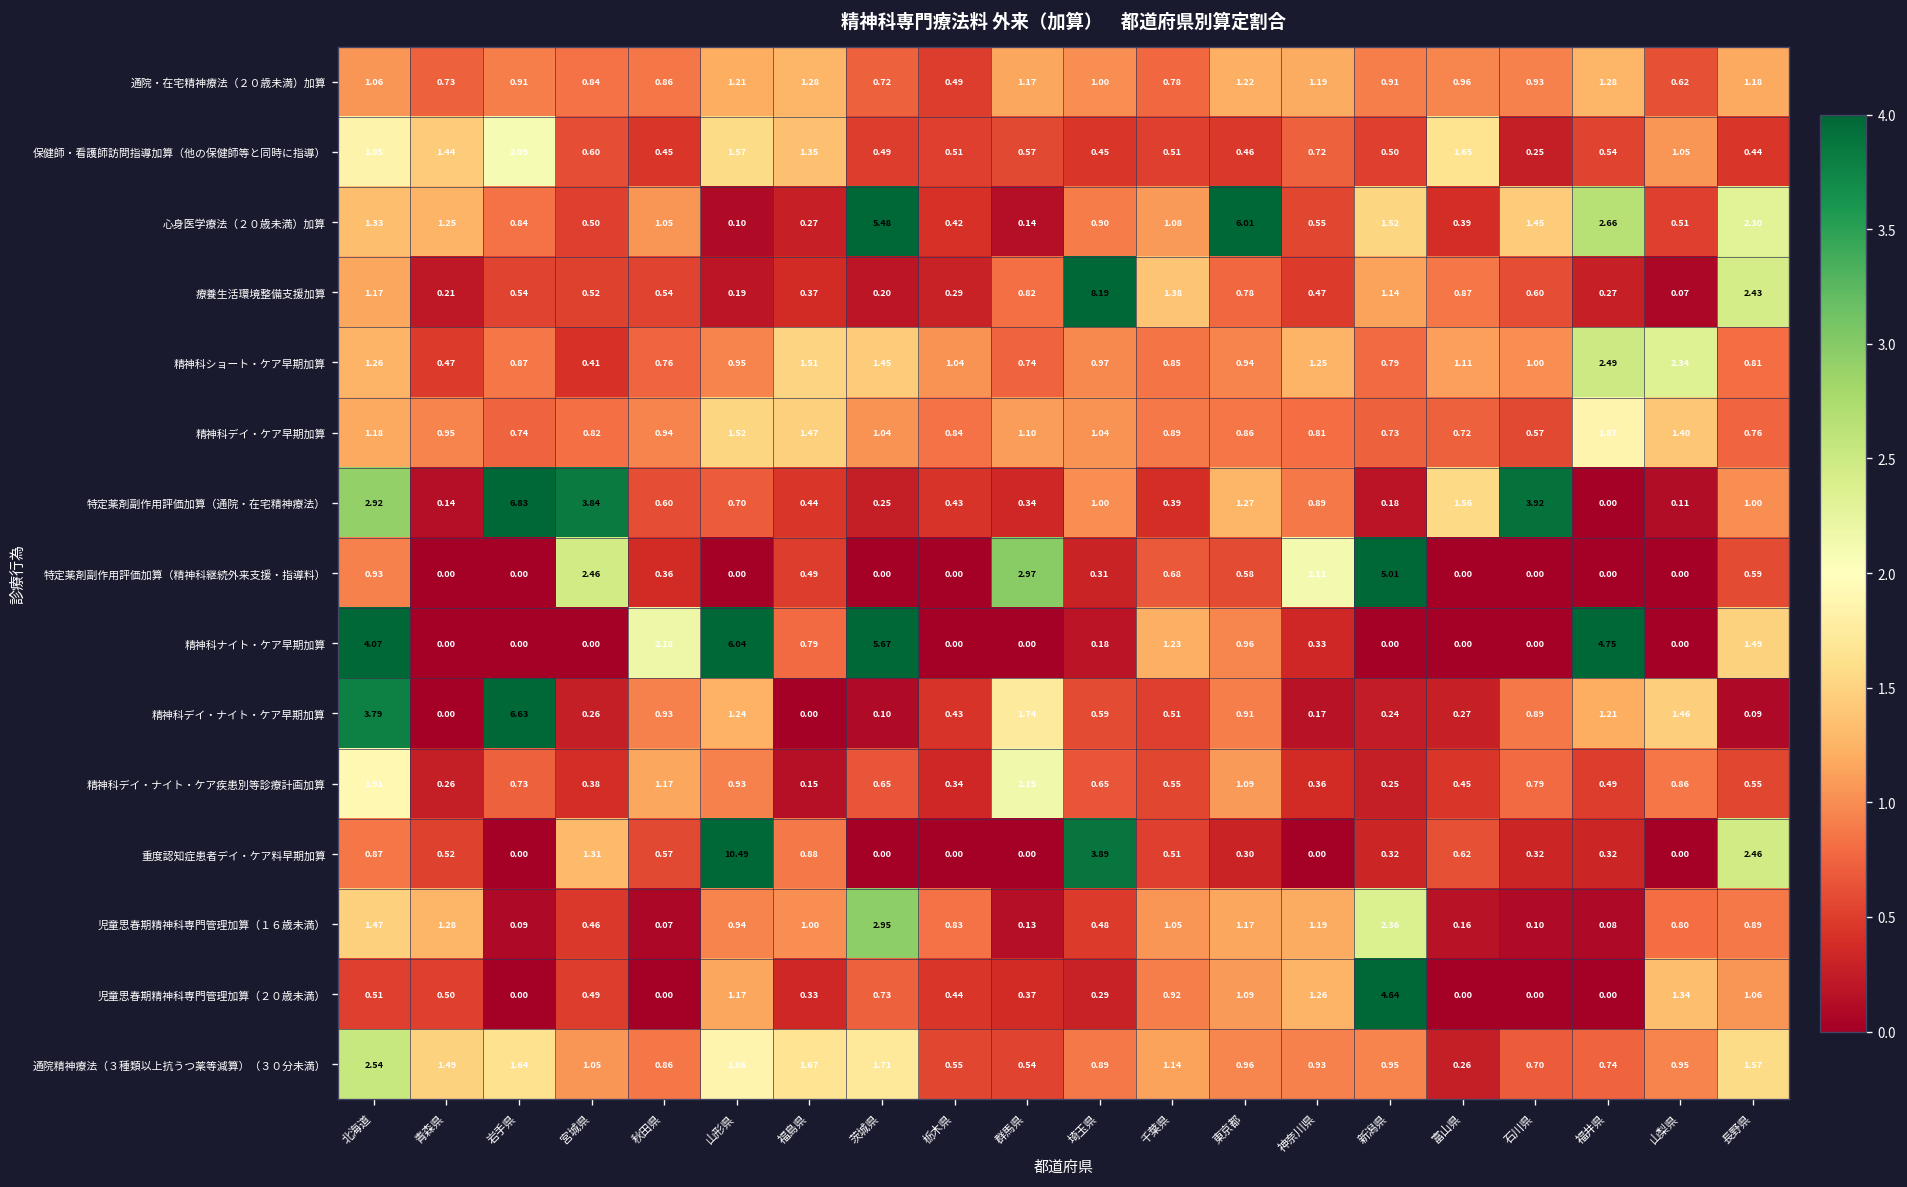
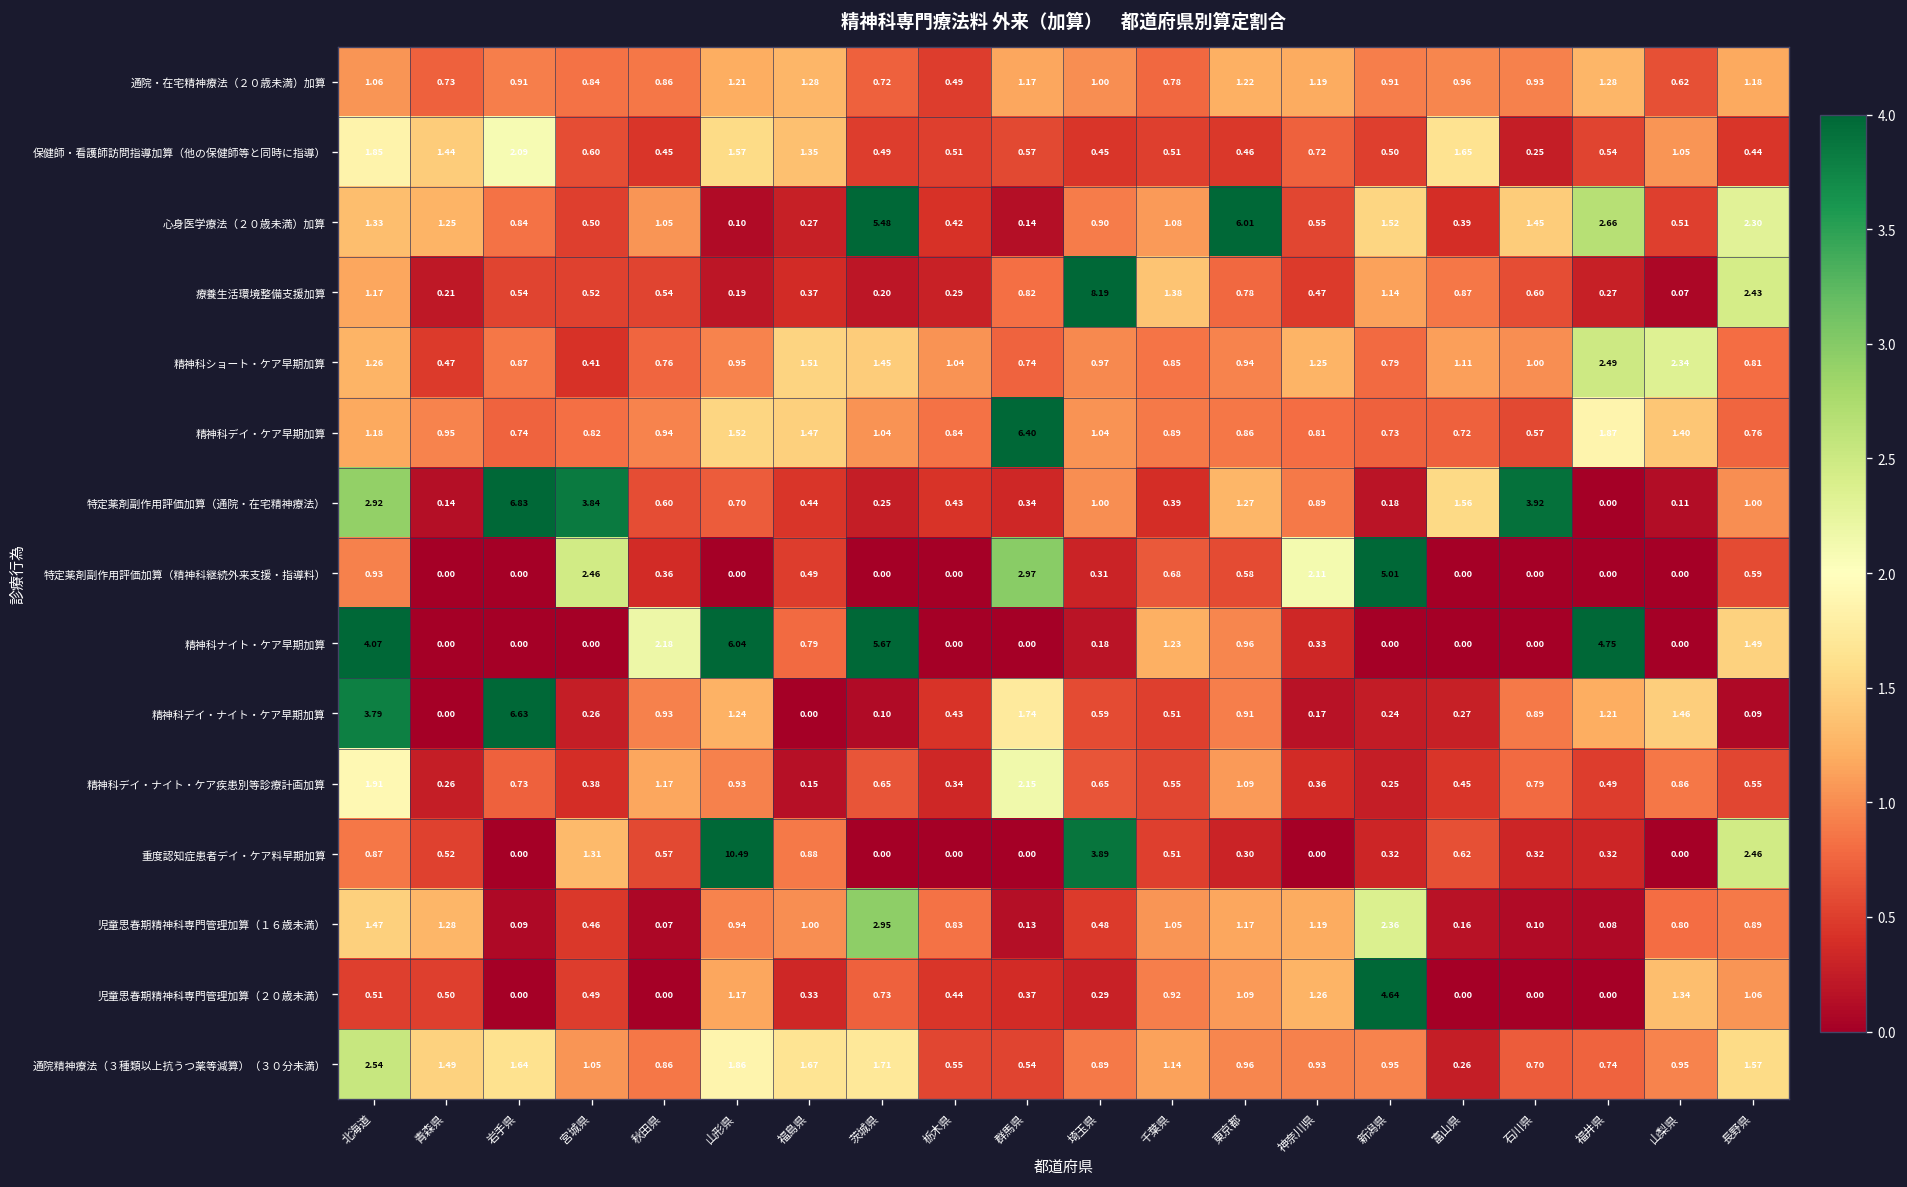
精神科デイ・ケア早期加算, 群馬県: 1.10 -> 6.40
